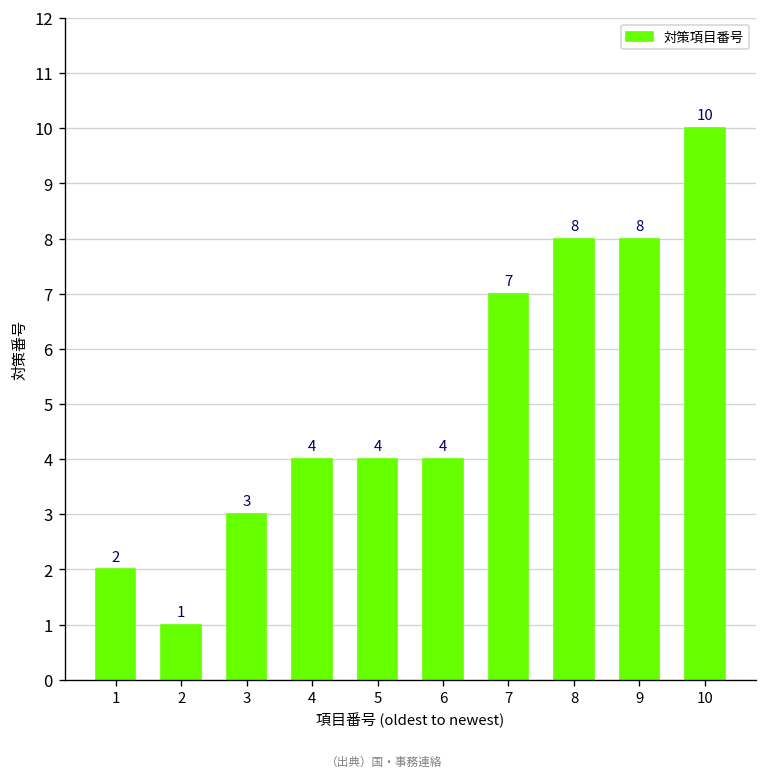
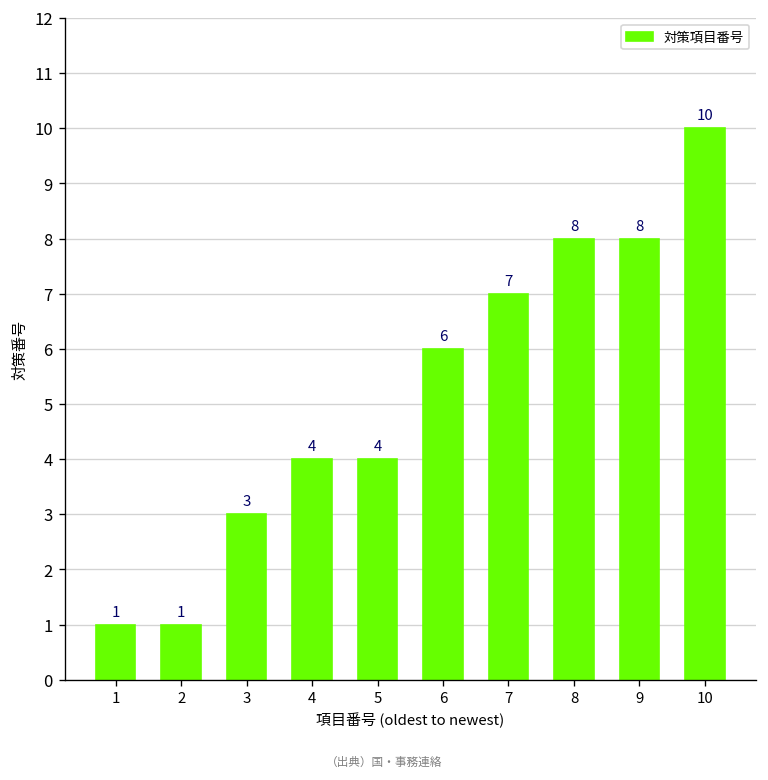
1: 2 -> 1
6: 4 -> 6
